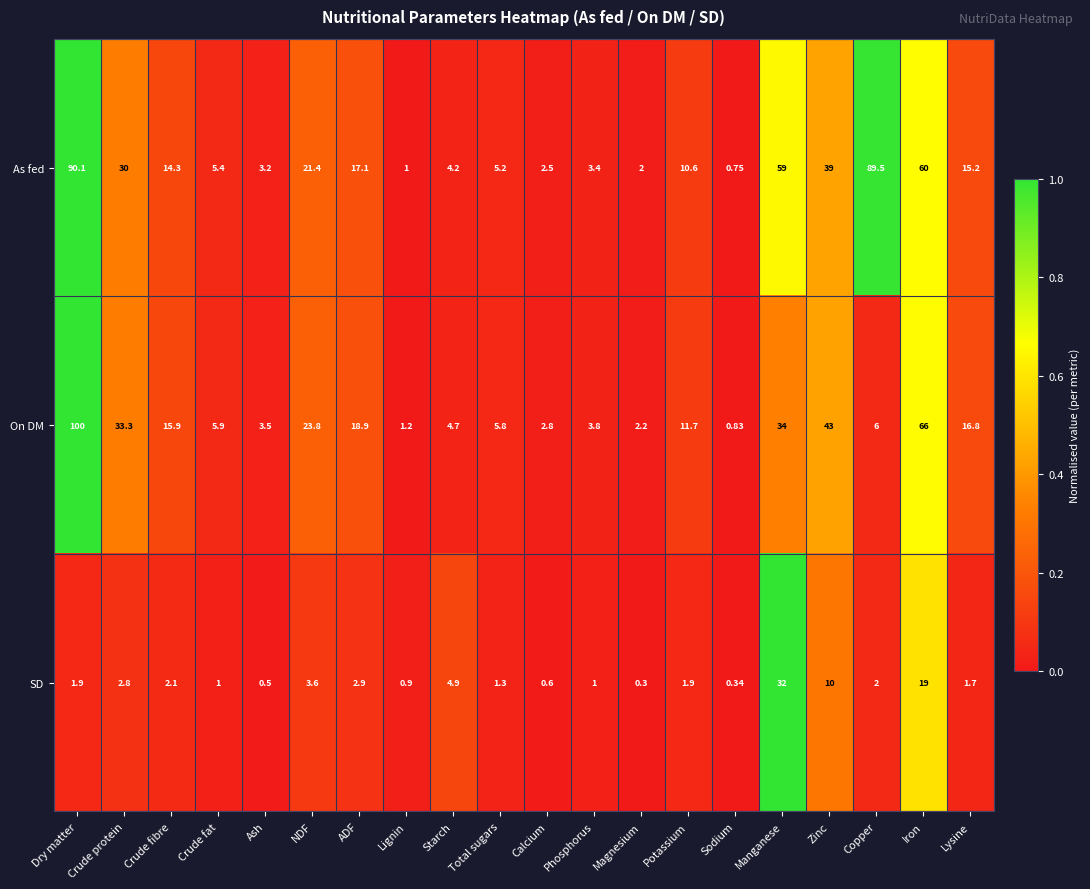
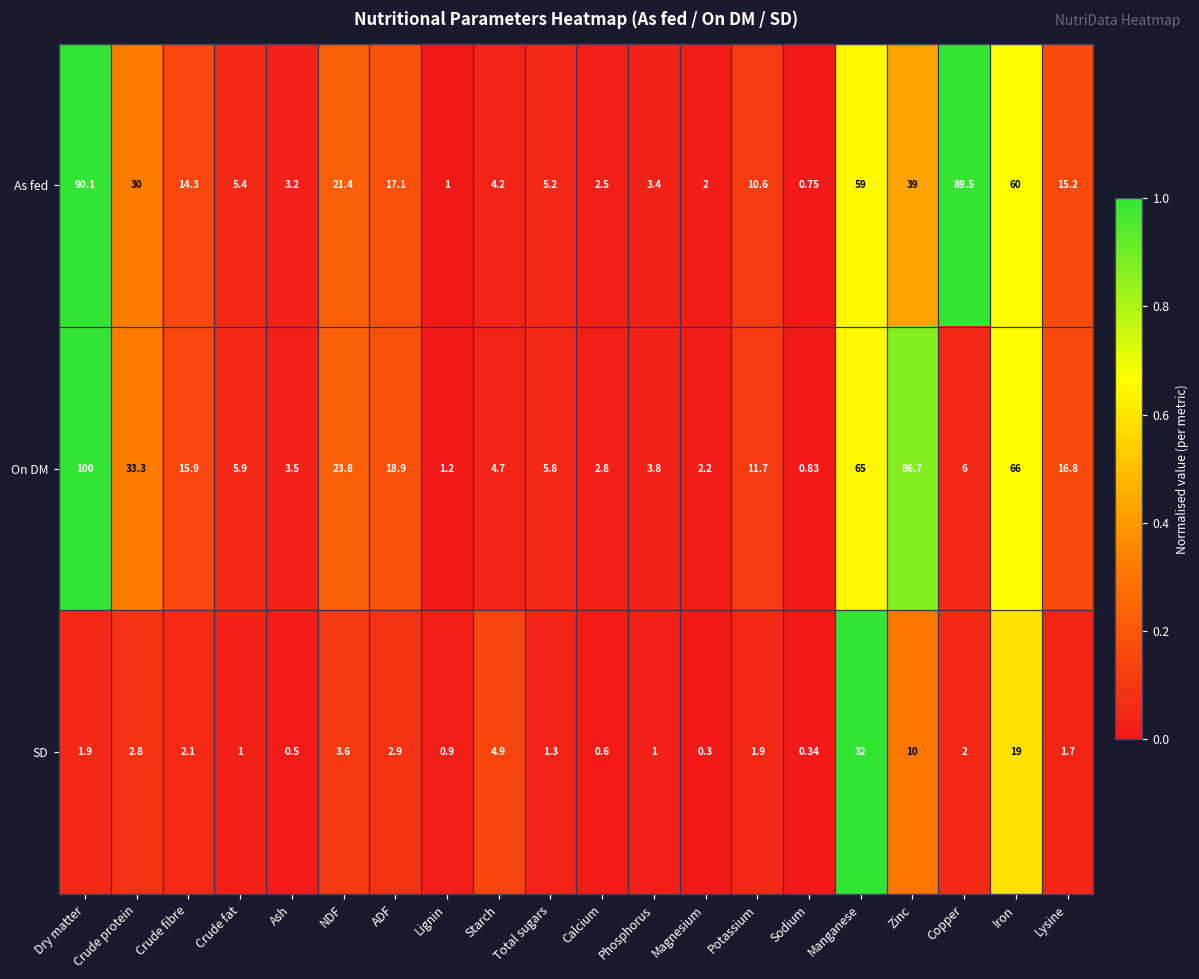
On DM, Manganese: 34 -> 65
On DM, Zinc: 43 -> 86.7
